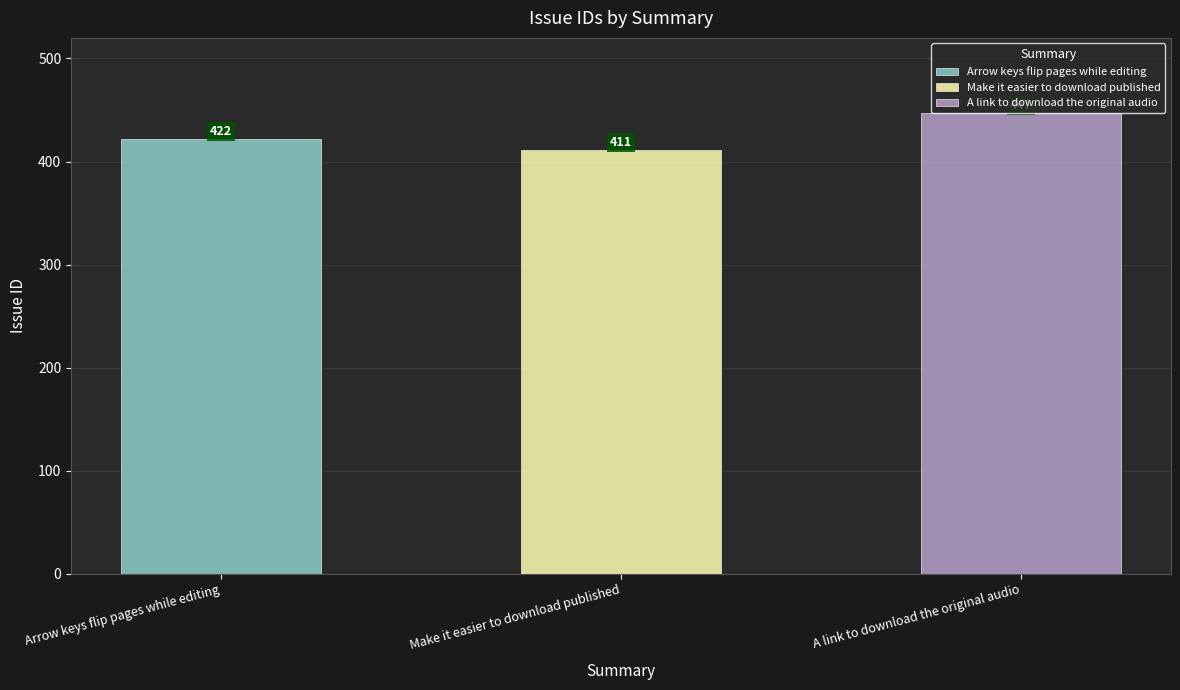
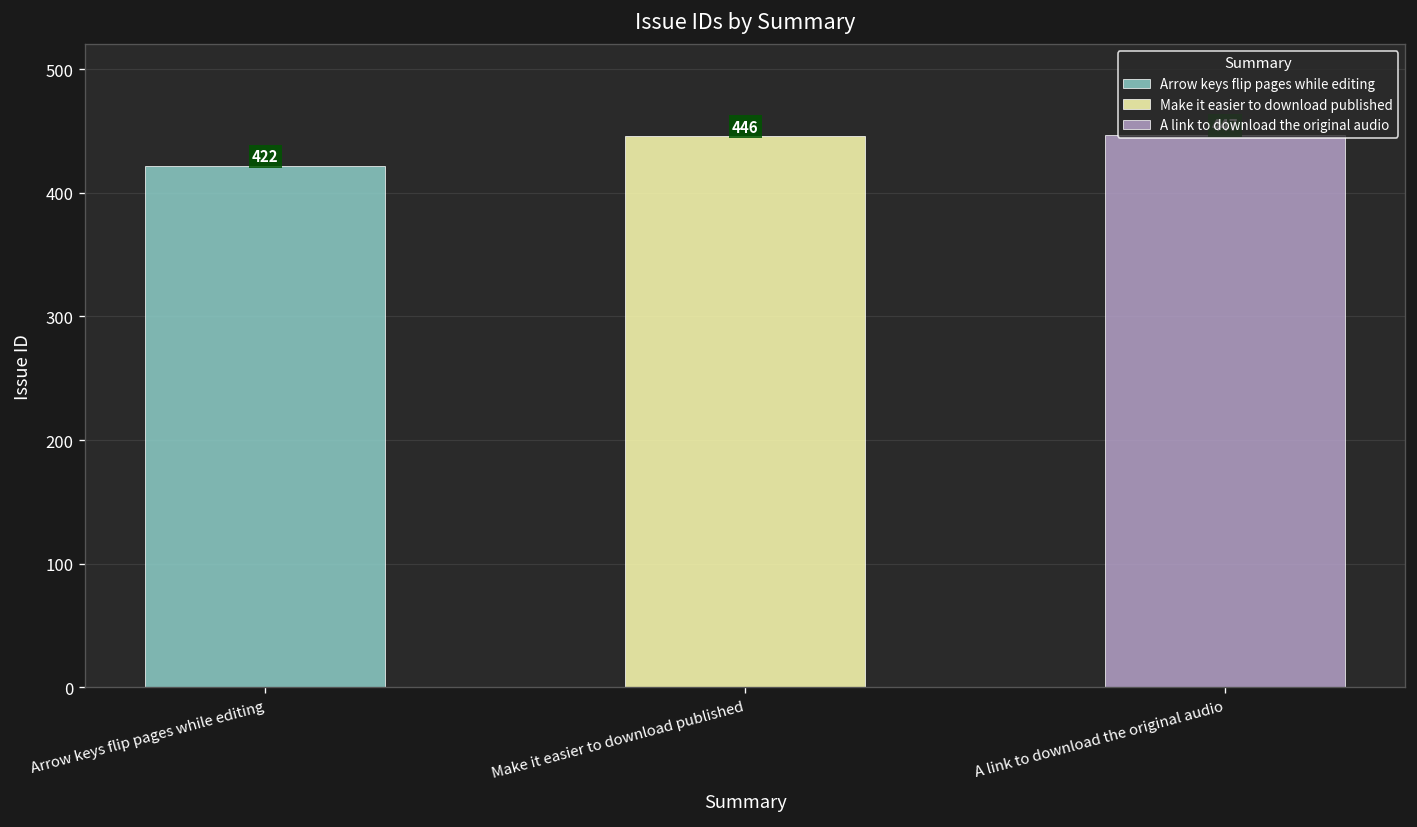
Make it easier to download published: 411 -> 446
